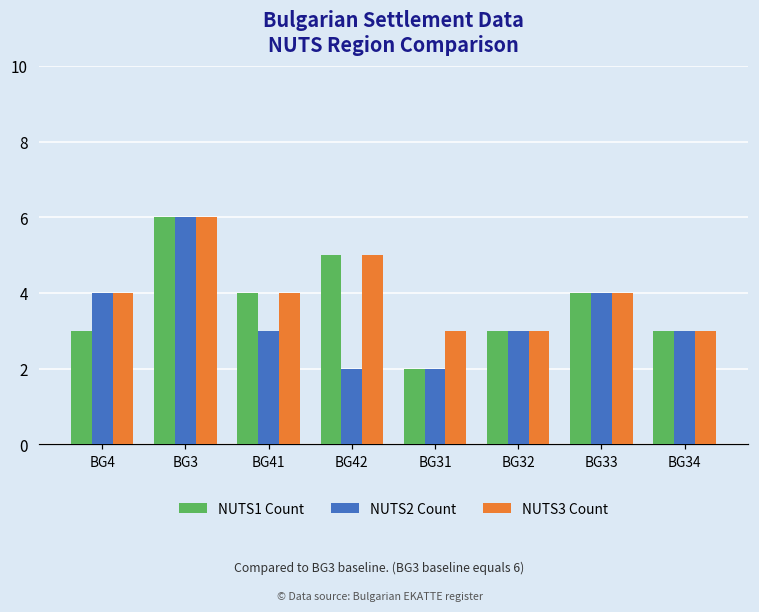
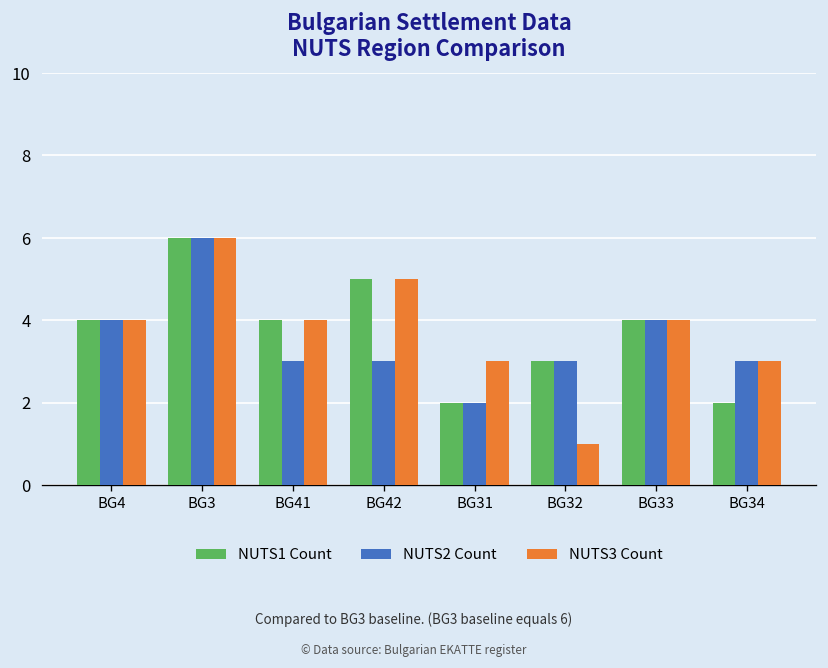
NUTS1 Count, BG4: 3 -> 4
NUTS2 Count, BG42: 2 -> 3
NUTS3 Count, BG32: 3 -> 1
NUTS1 Count, BG34: 3 -> 2
